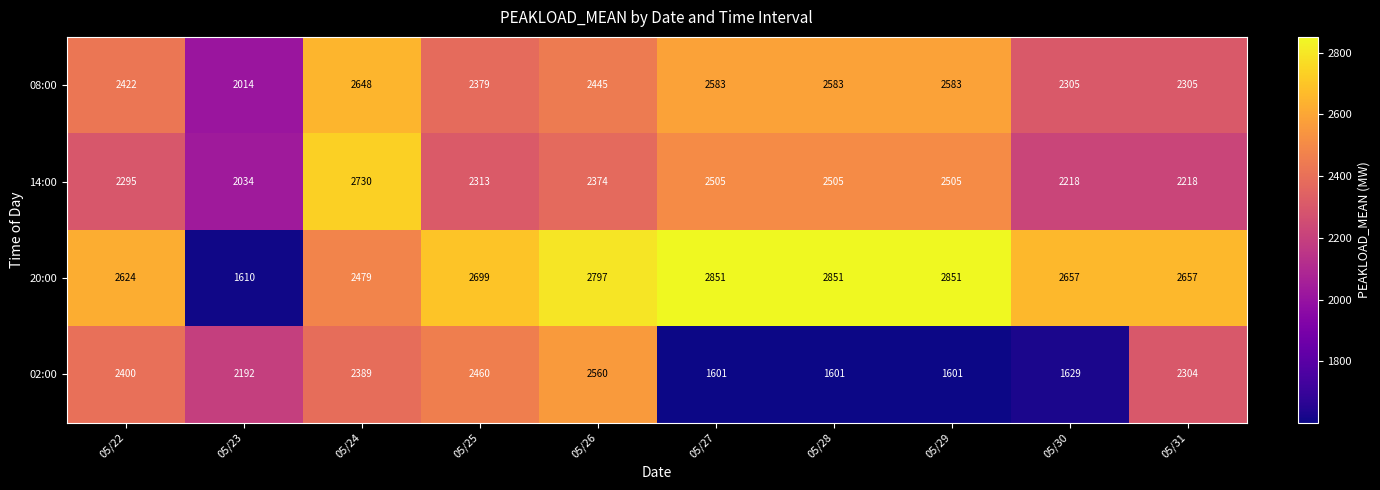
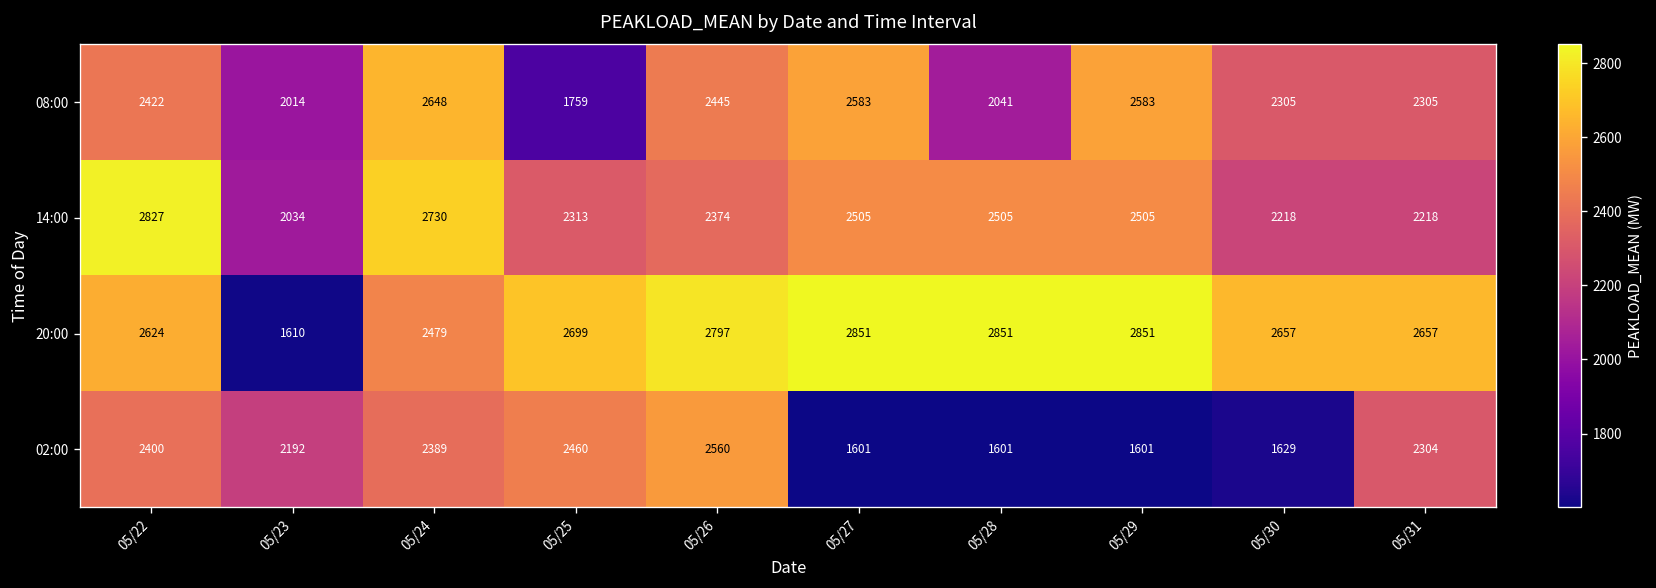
08:00, 05/25: 2379 -> 1759
08:00, 05/28: 2583 -> 2041
14:00, 05/22: 2295 -> 2827
